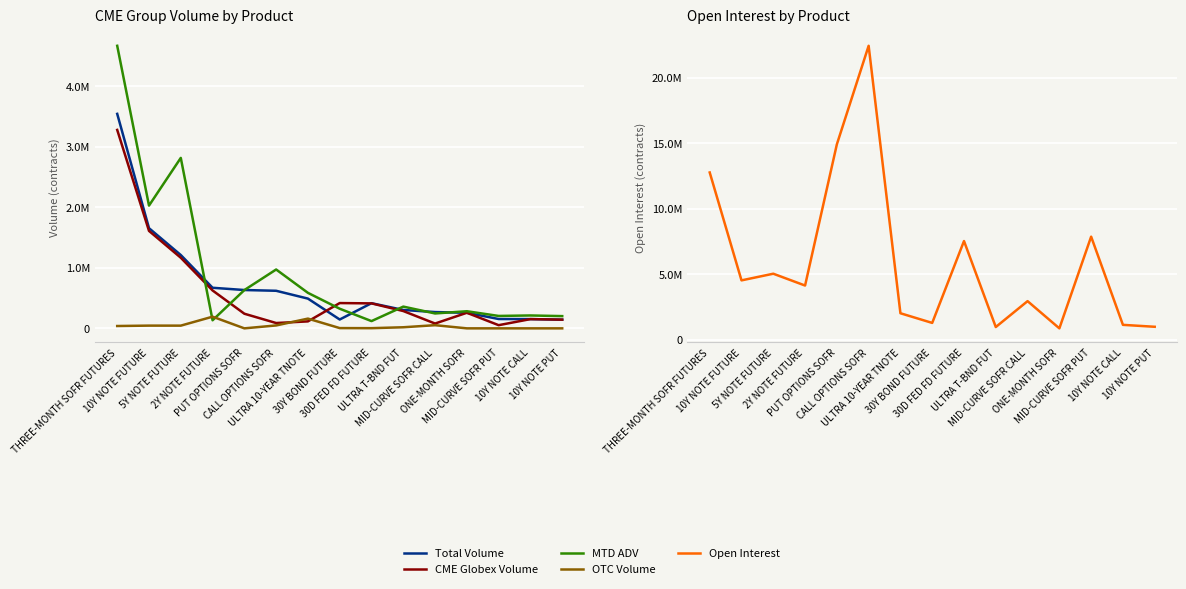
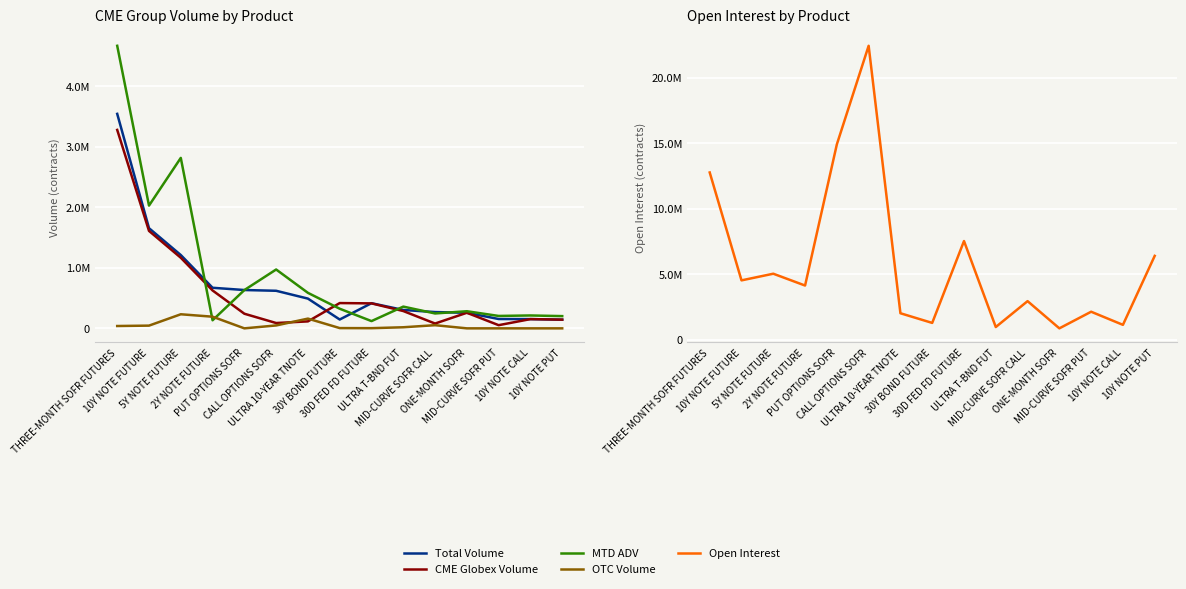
CME Group Volume by Product, OTC Volume, 5Y NOTE FUTURE: 0 -> 200000
Open Interest by Product, MID-CURVE SOFR PUT: 7900000 -> 2100000
Open Interest by Product, 10Y NOTE PUT: 1000000 -> 6400000
